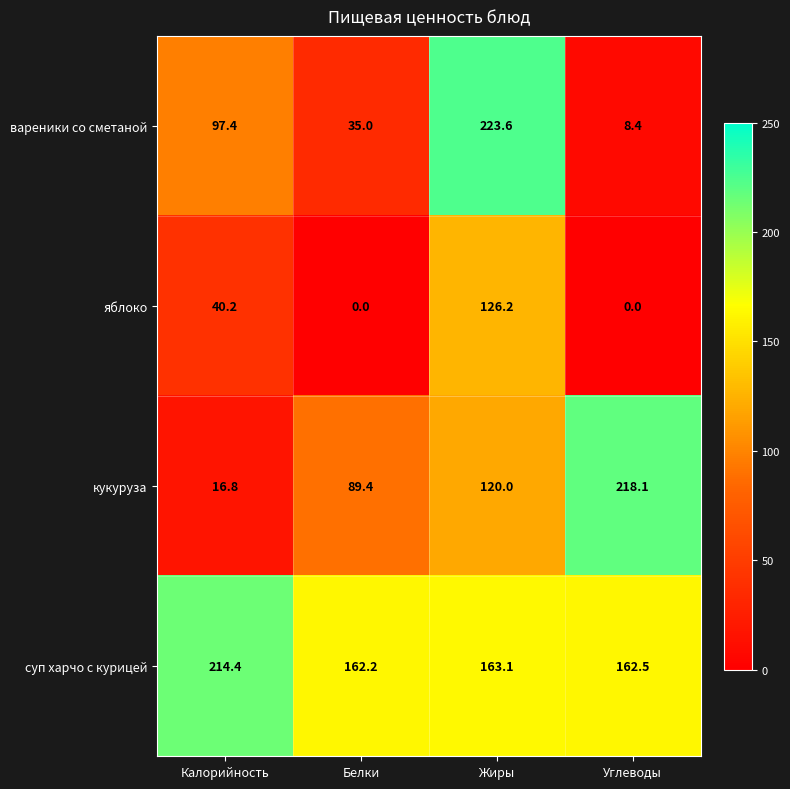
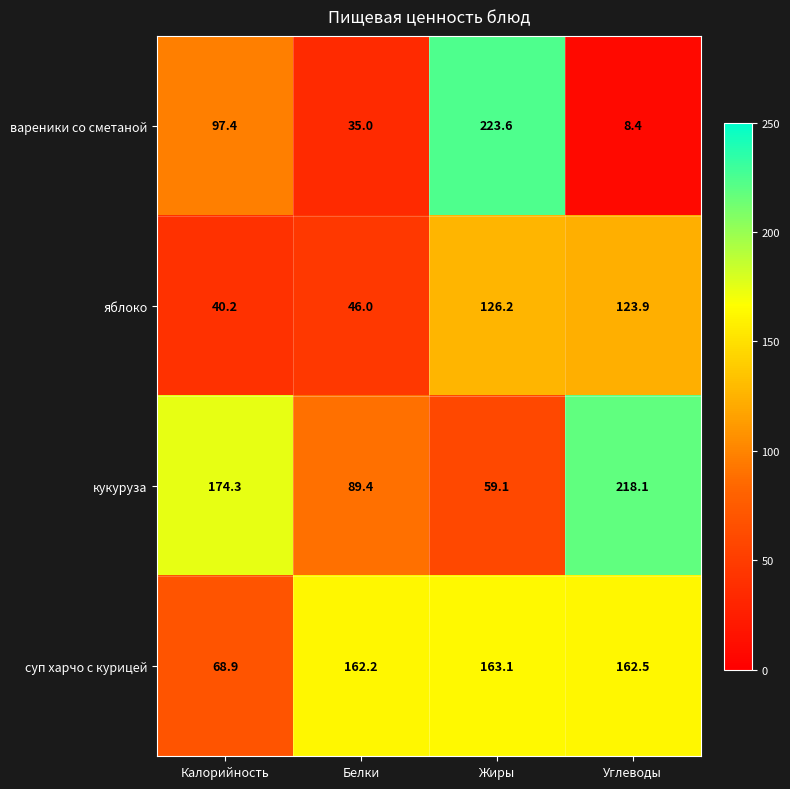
яблоко, Белки: 0.0 -> 46.0
яблоко, Углеводы: 0.0 -> 123.9
кукуруза, Калорийность: 16.8 -> 174.3
кукуруза, Жиры: 120.0 -> 59.1
суп харчо с курицей, Калорийность: 214.4 -> 68.9
